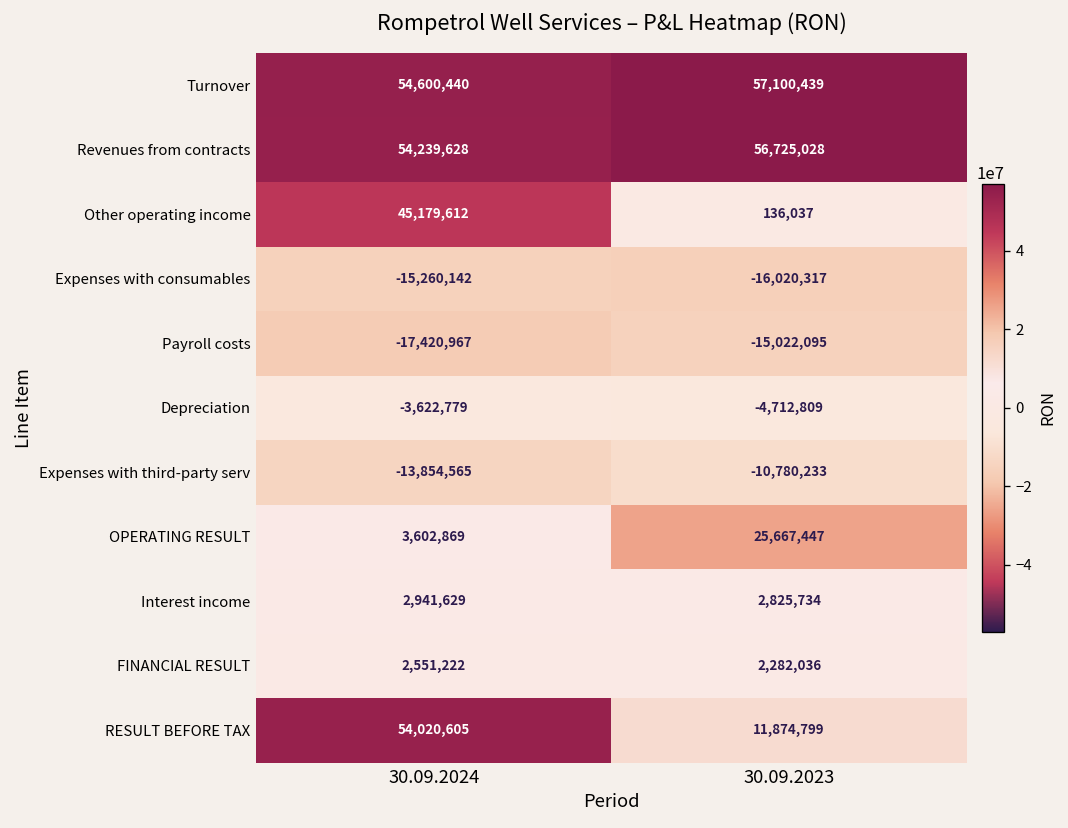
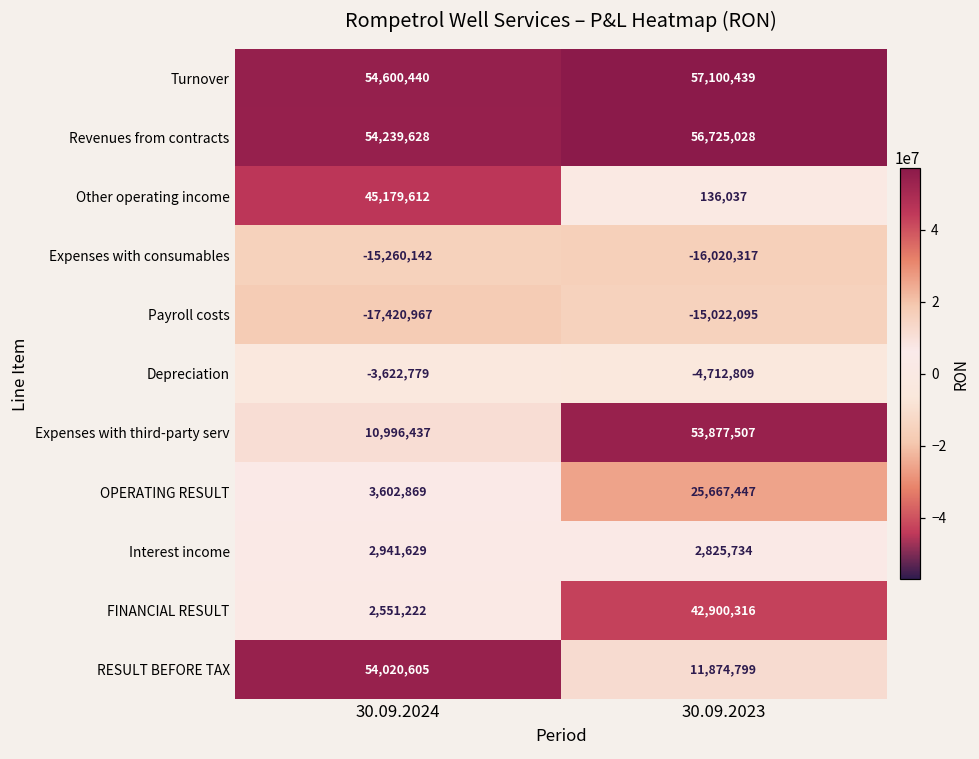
Expenses with third-party serv, 30.09.2024: -13,854,565 -> 10,996,437
Expenses with third-party serv, 30.09.2023: -10,780,233 -> 53,877,507
FINANCIAL RESULT, 30.09.2023: 2,282,036 -> 42,900,316
